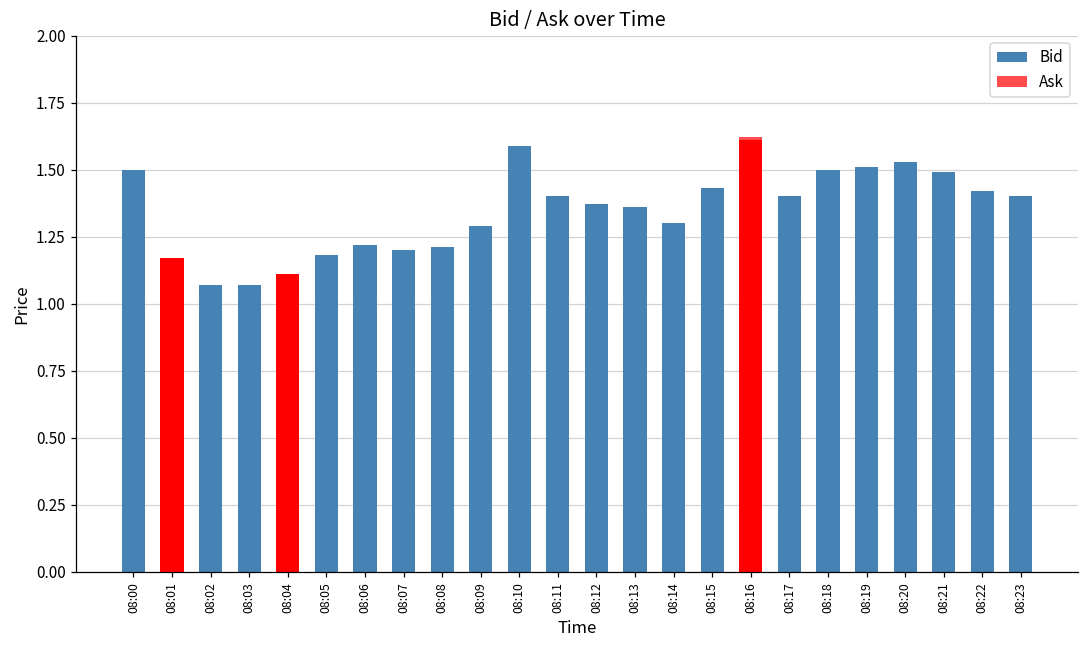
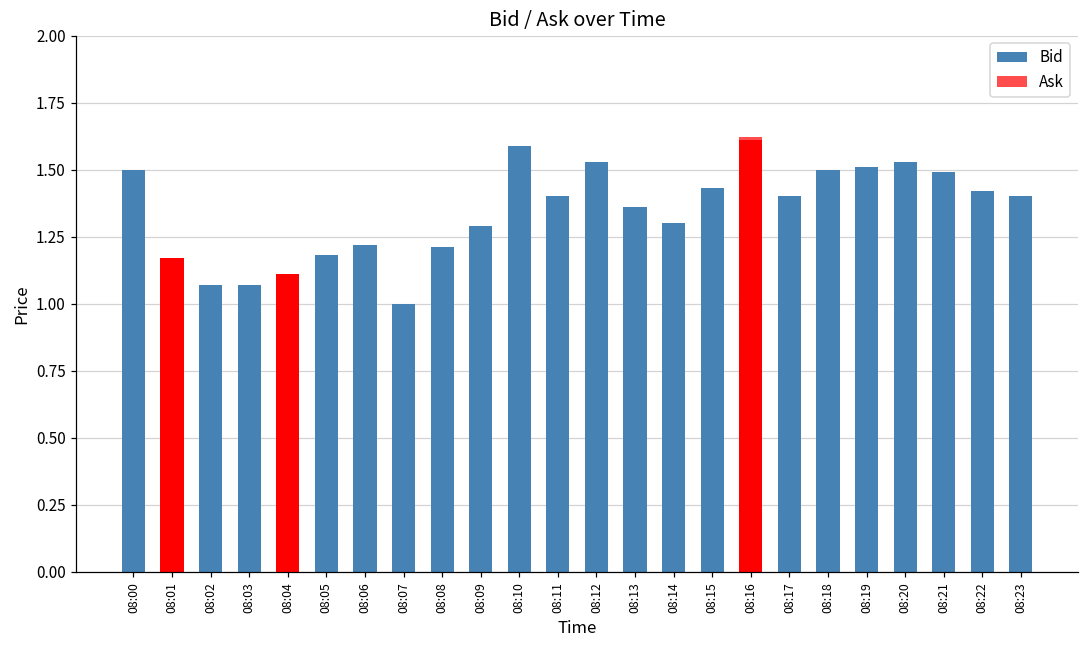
Bid, 08:07: 1.2 -> 1.0
Bid, 08:12: 1.37 -> 1.53
